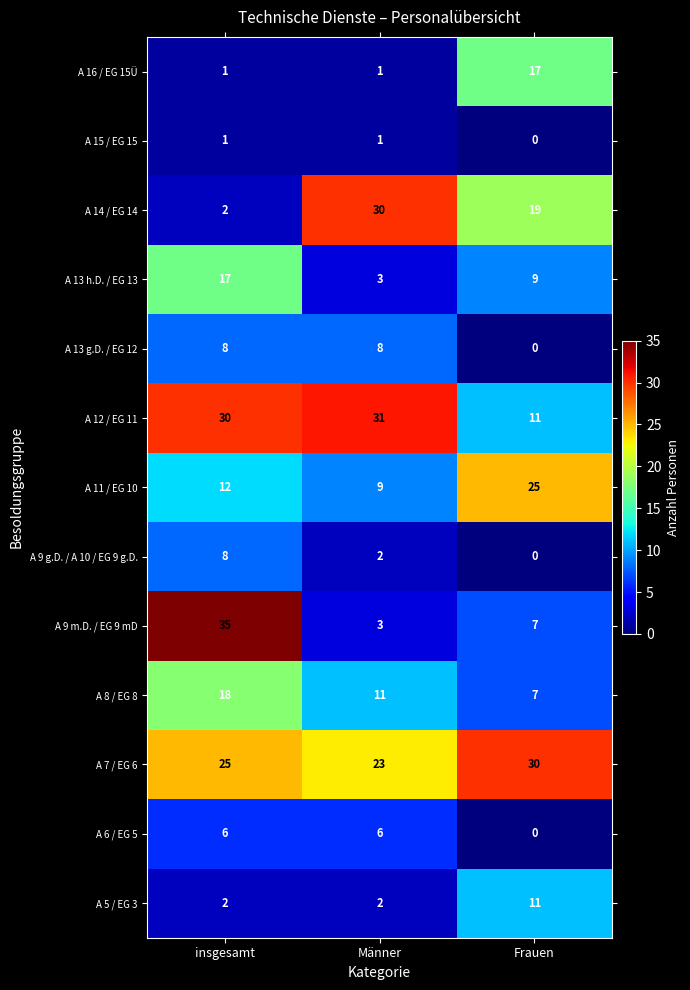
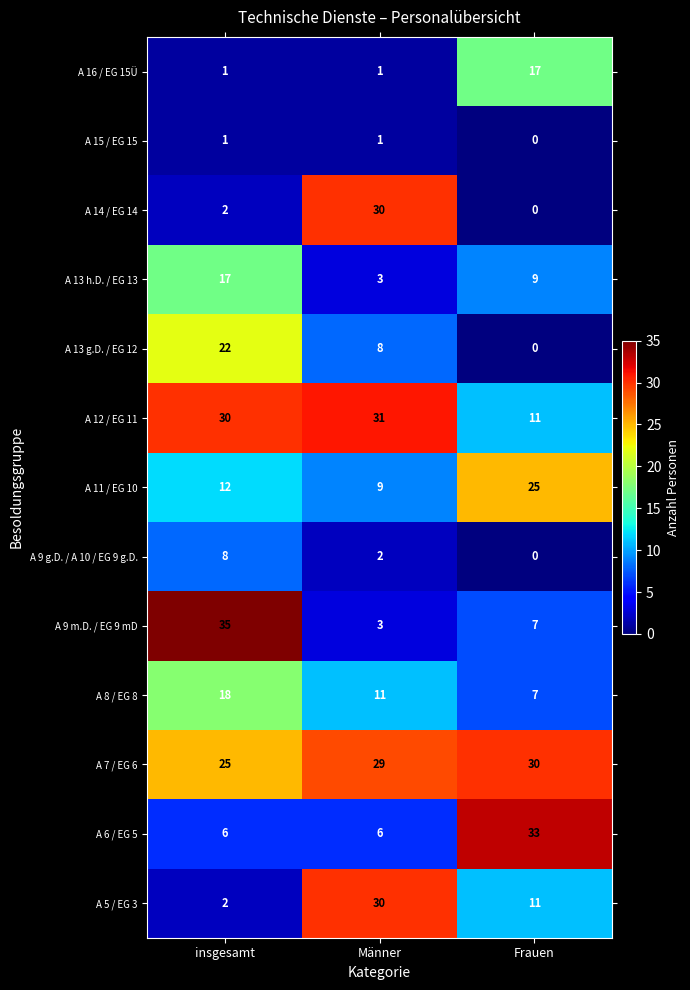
A 14 / EG 14, Frauen: 19 -> 0
A 13 g.D. / EG 12, insgesamt: 8 -> 22
A 7 / EG 6, Männer: 23 -> 29
A 6 / EG 5, Frauen: 0 -> 33
A 5 / EG 3, Männer: 2 -> 30
